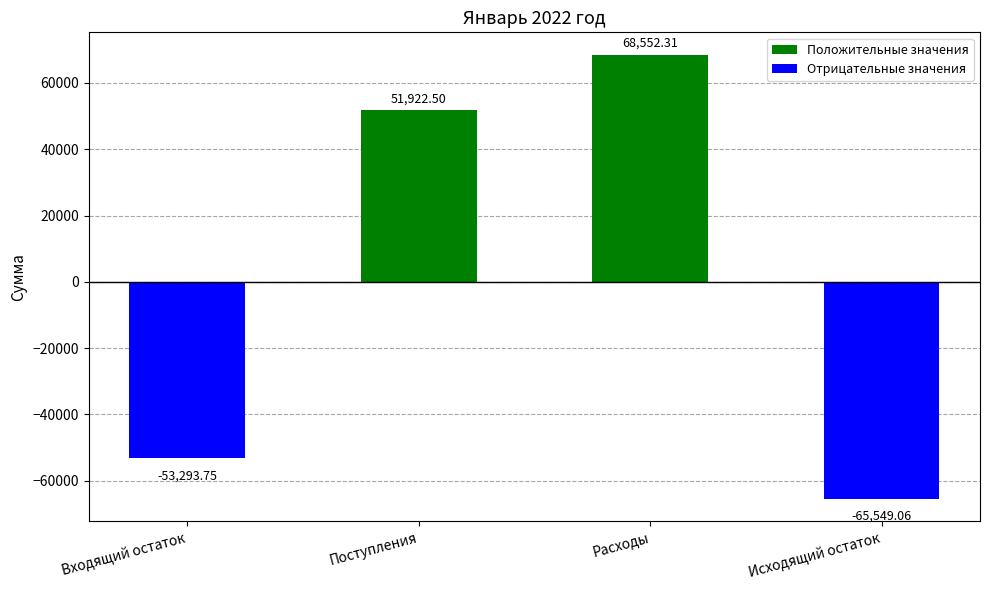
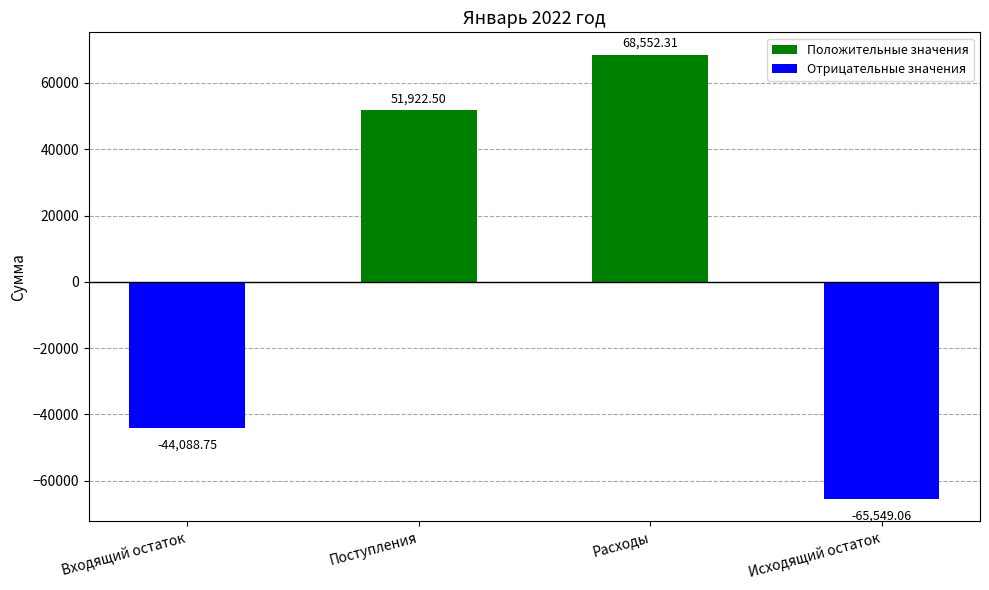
Входящий остаток: -53,293.75 -> -44,088.75
